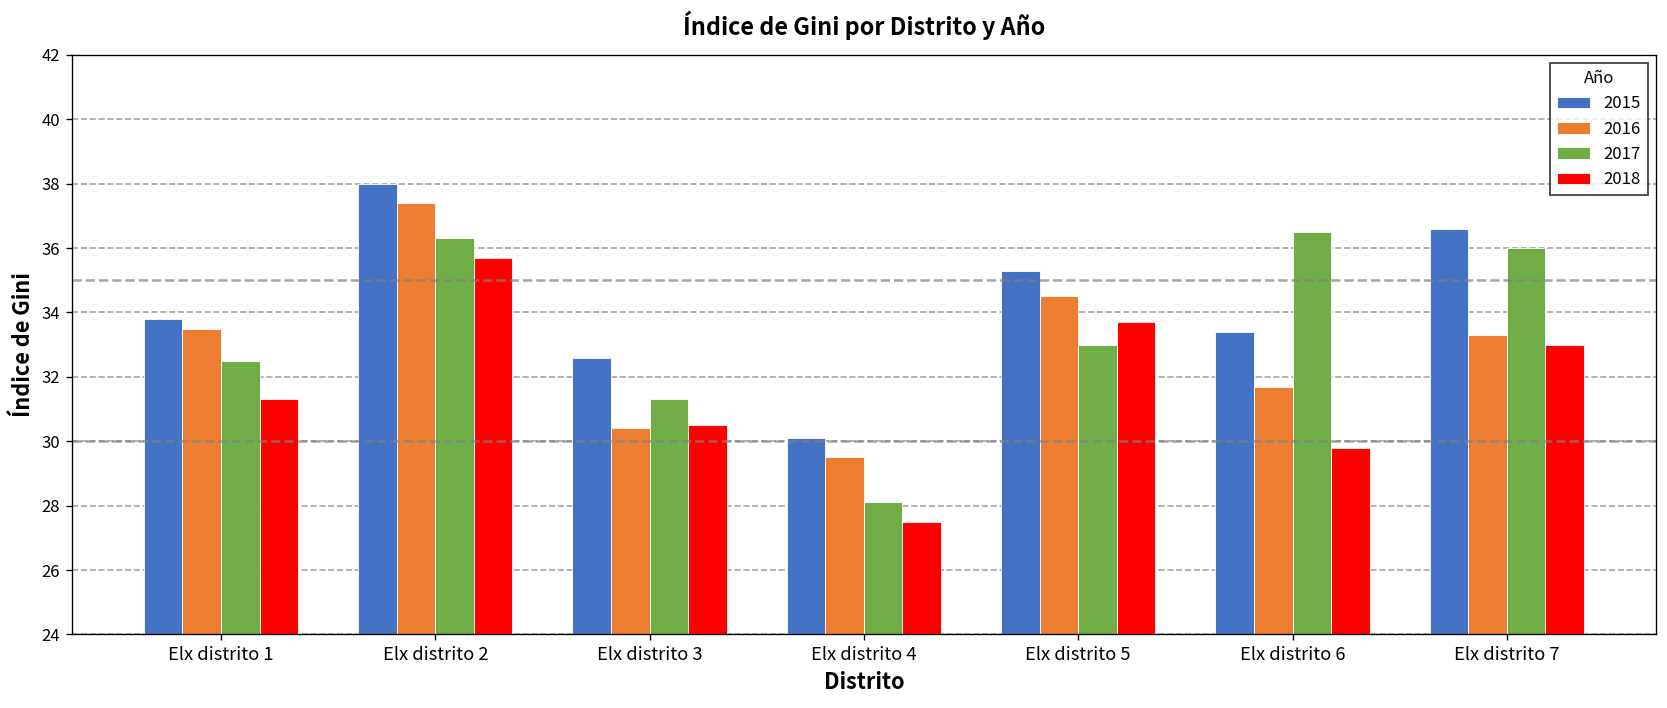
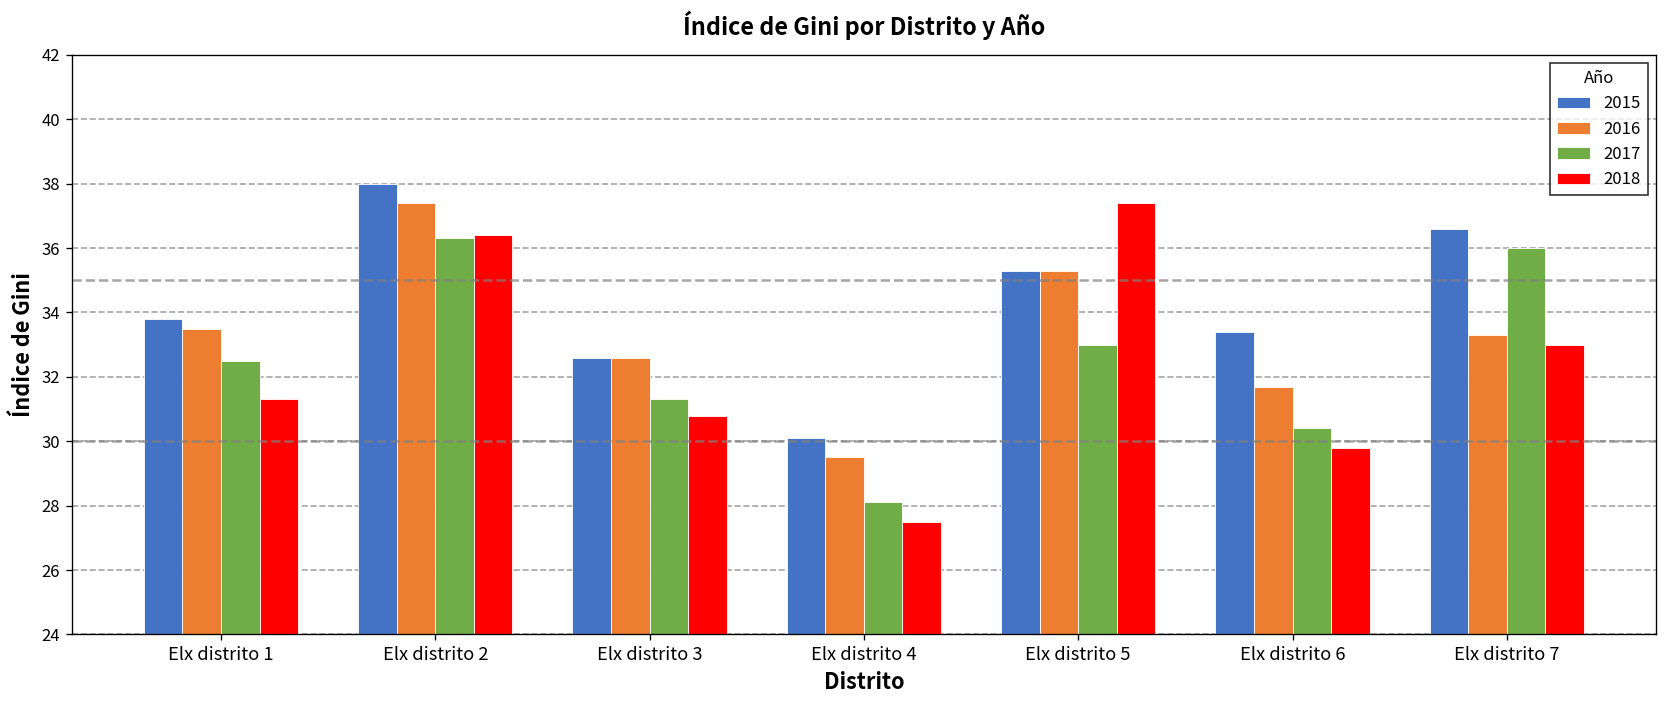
2018, Elx distrito 2: 35.7 -> 36.4
2016, Elx distrito 3: 30.4 -> 32.6
2018, Elx distrito 3: 30.5 -> 30.8
2016, Elx distrito 5: 34.5 -> 35.3
2018, Elx distrito 5: 33.7 -> 37.4
2017, Elx distrito 6: 36.5 -> 30.4
